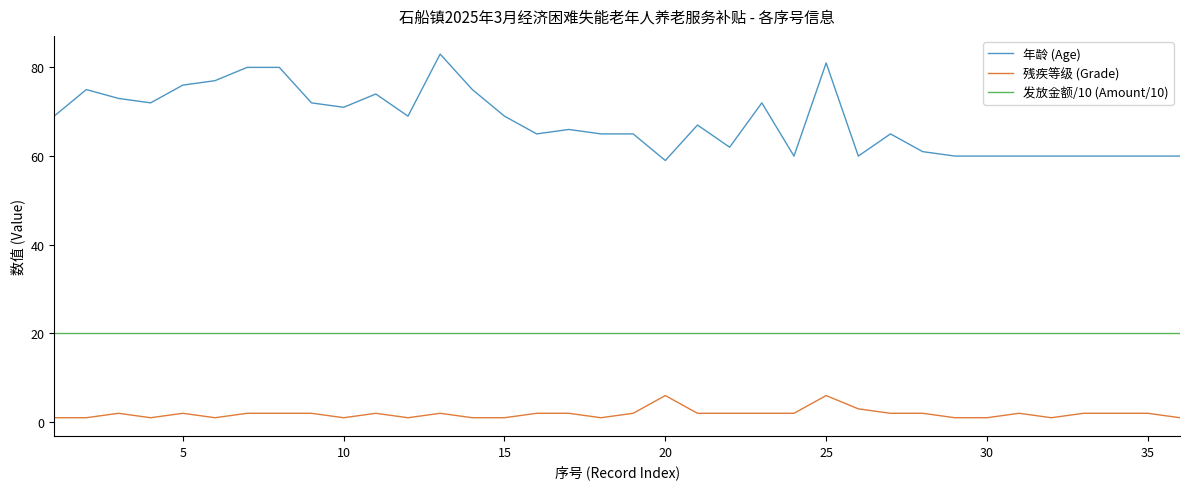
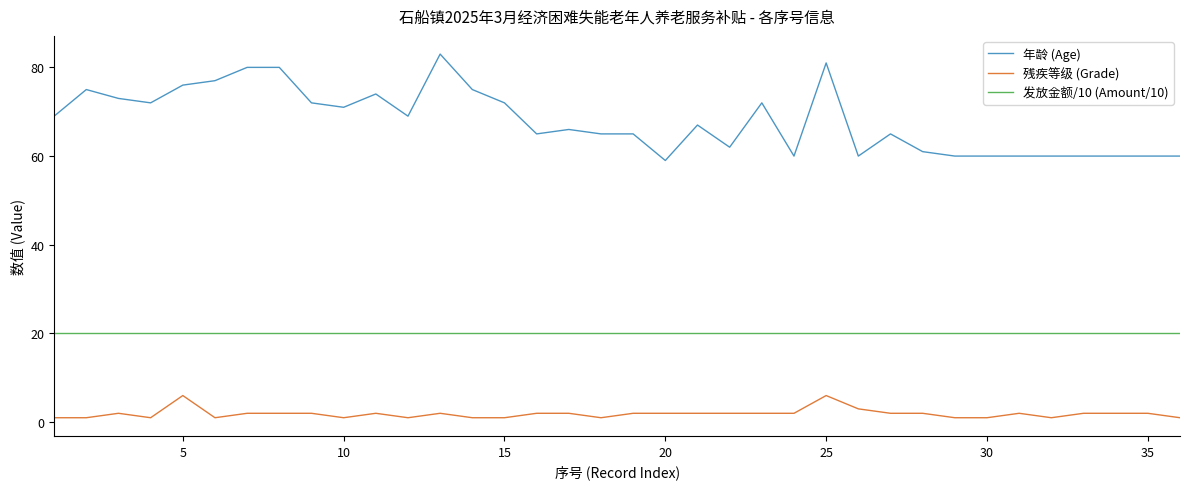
残疾等级 (Grade), 5: 2 -> 6
年龄 (Age), 15: 69 -> 72
残疾等级 (Grade), 20: 6 -> 2
